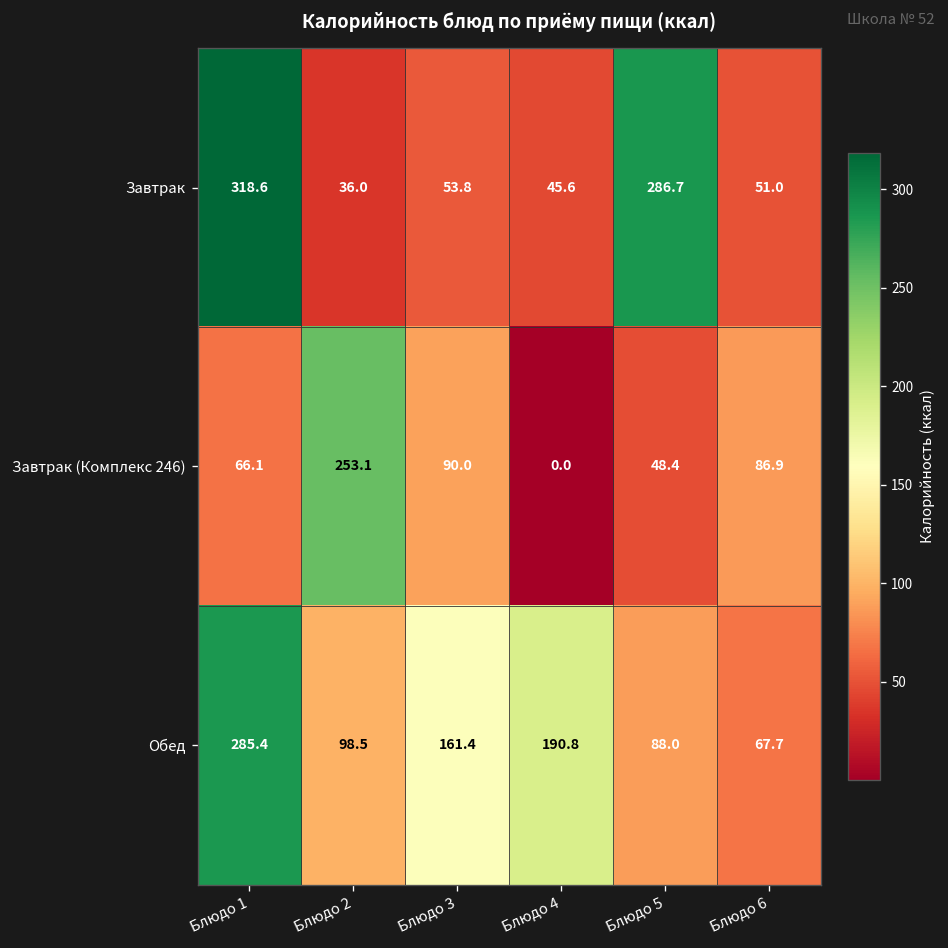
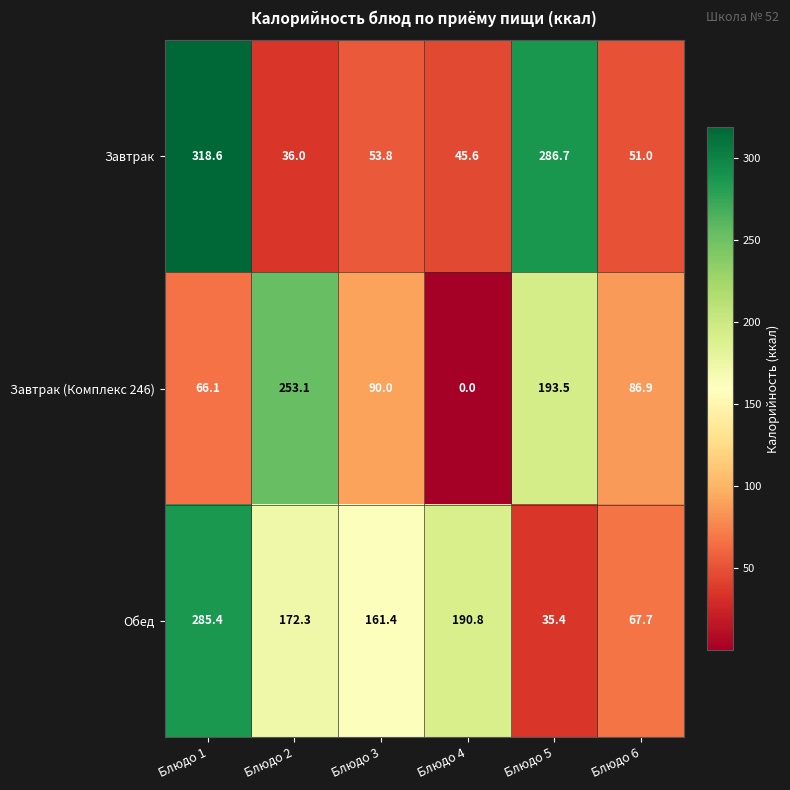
Завтрак (Комплекс 246), Блюдо 5: 48.4 -> 193.5
Обед, Блюдо 2: 98.5 -> 172.3
Обед, Блюдо 5: 88.0 -> 35.4
